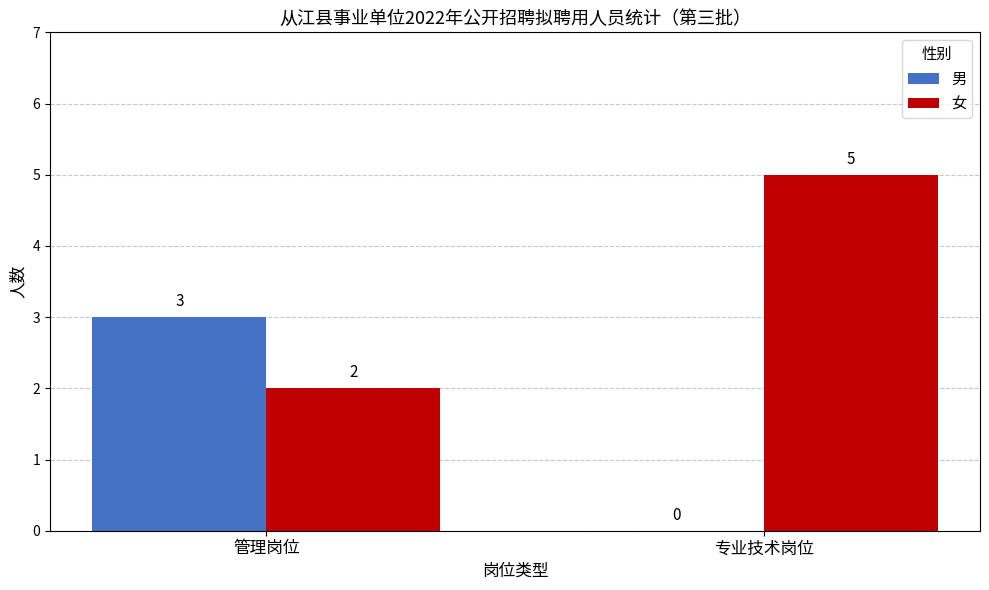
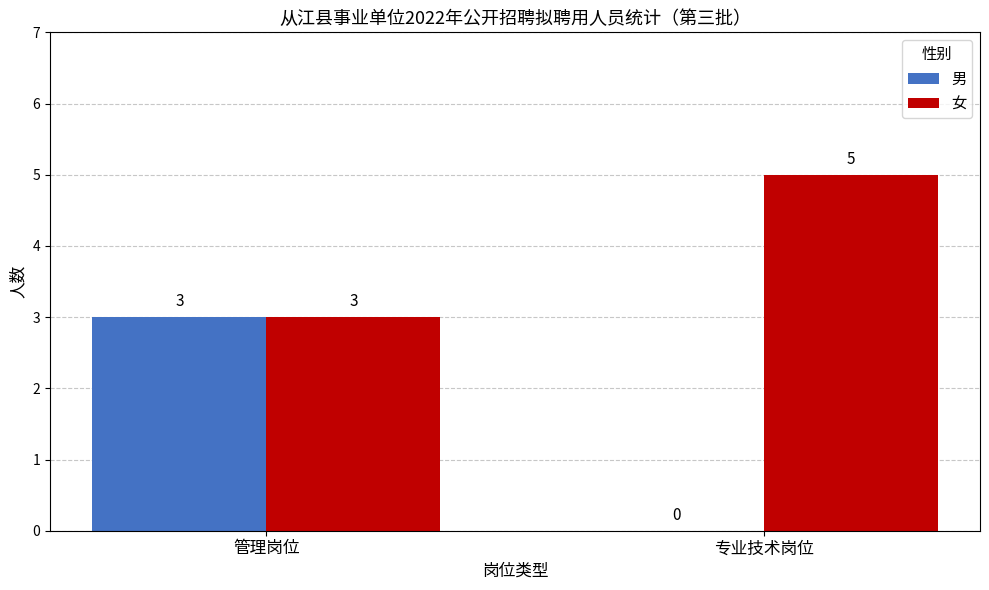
女, 管理岗位: 2 -> 3
